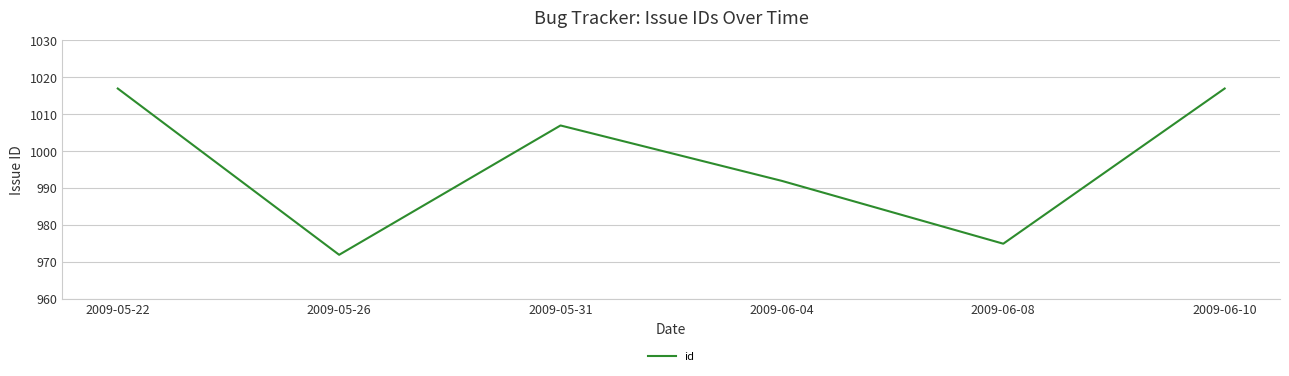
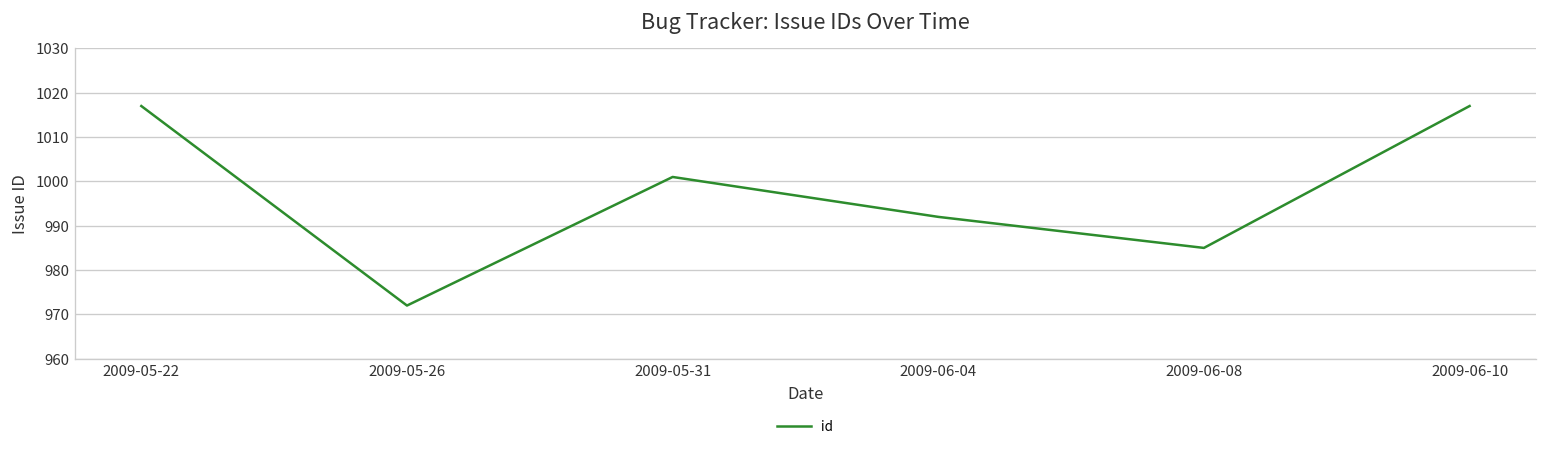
2009-05-31: 1007 -> 1001
2009-06-08: 975 -> 985
